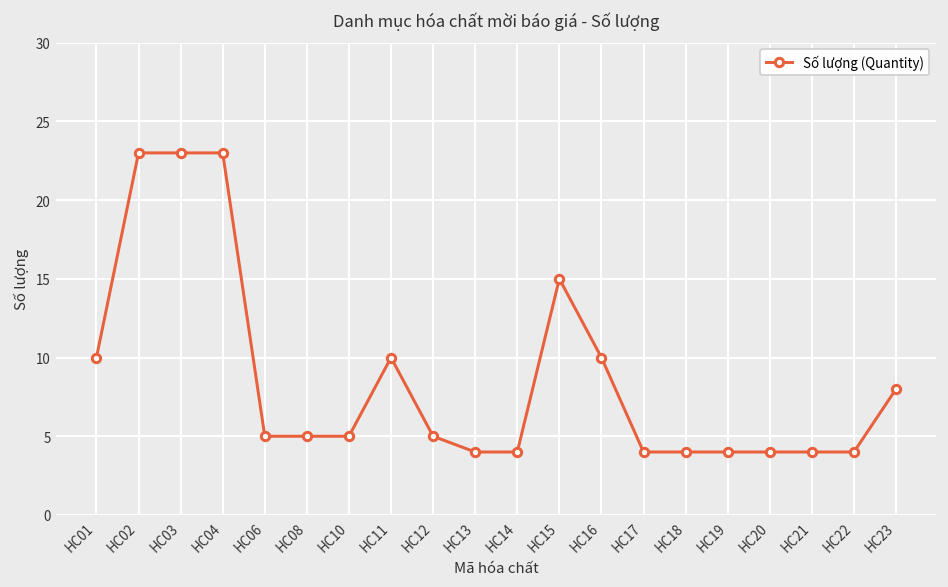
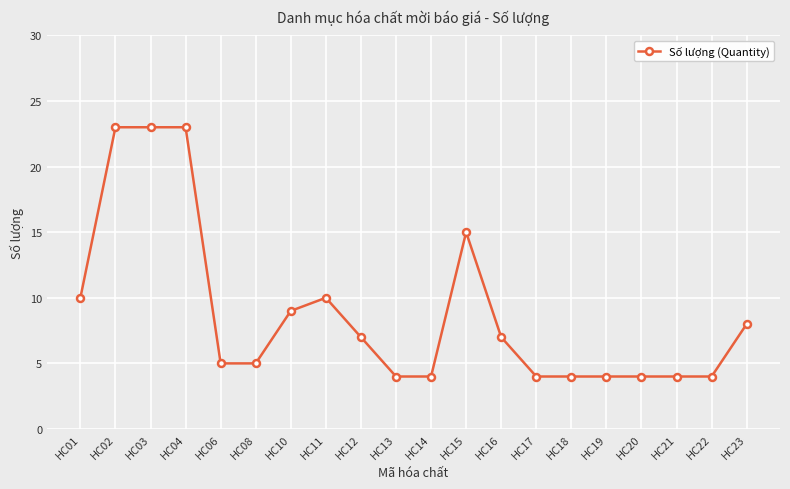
HC10: 5 -> 9
HC12: 5 -> 7
HC16: 10 -> 7
